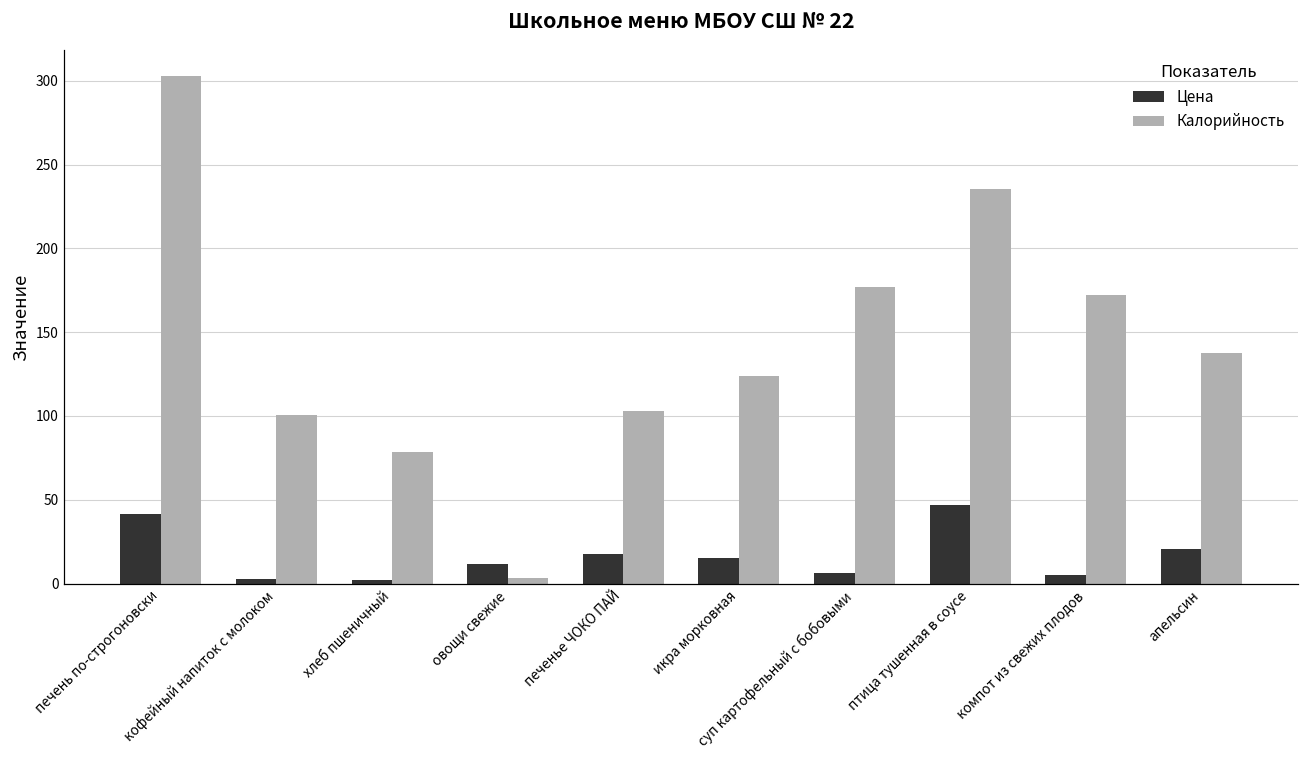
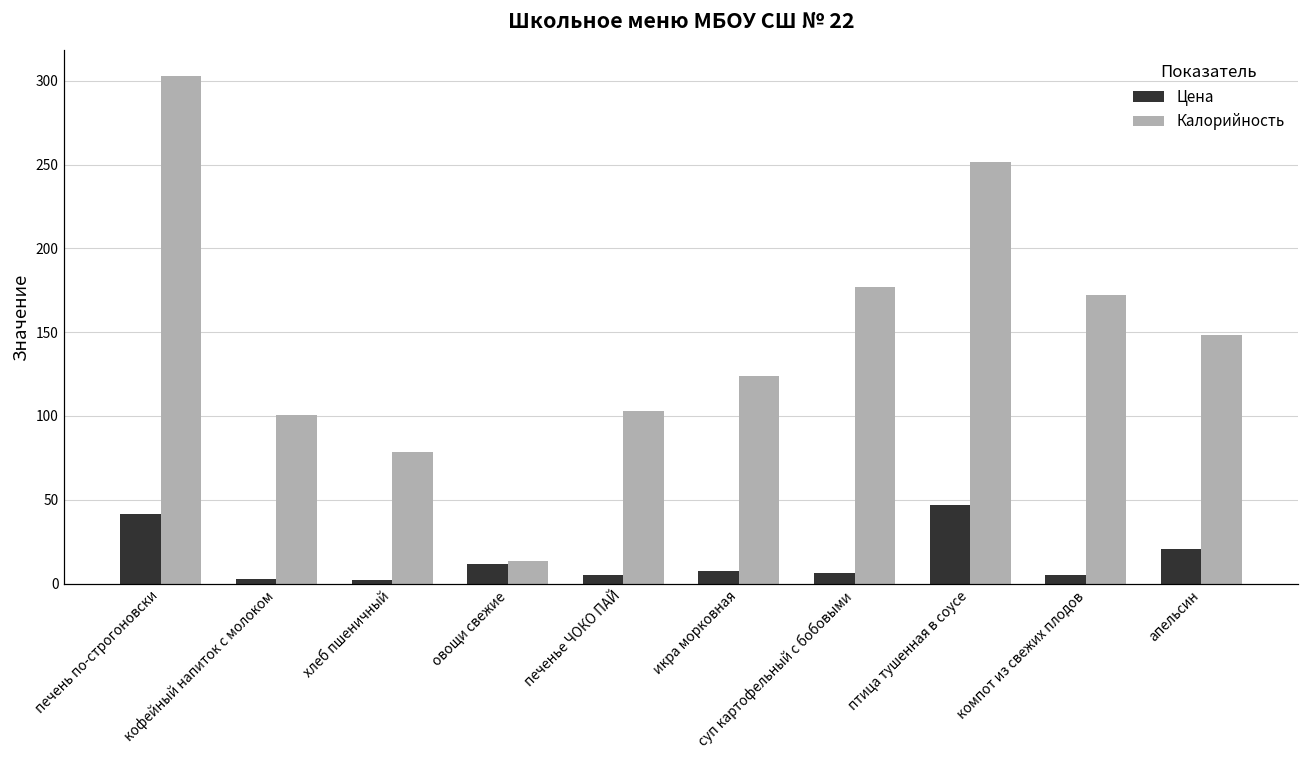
Калорийность, овощи свежие: 3 -> 14
Цена, печенье ЧОКО ПАЙ: 17 -> 5
Цена, икра морковная: 15 -> 8
Калорийность, птица тушенная в соусе: 236 -> 252
Калорийность, апельсин: 138 -> 149
